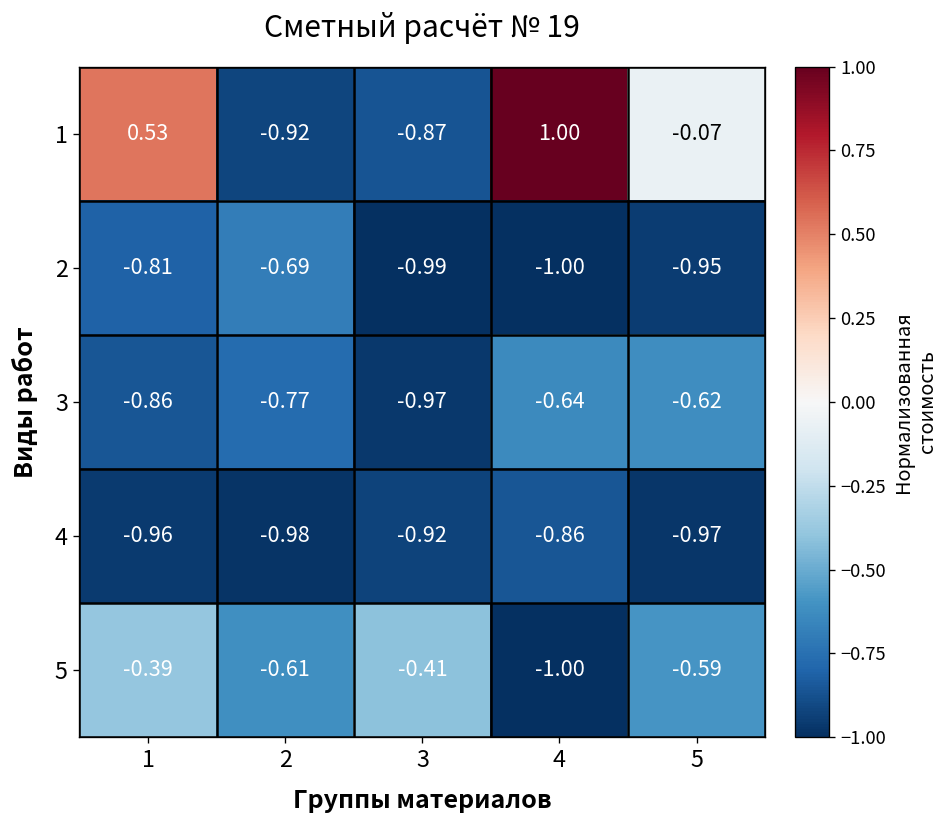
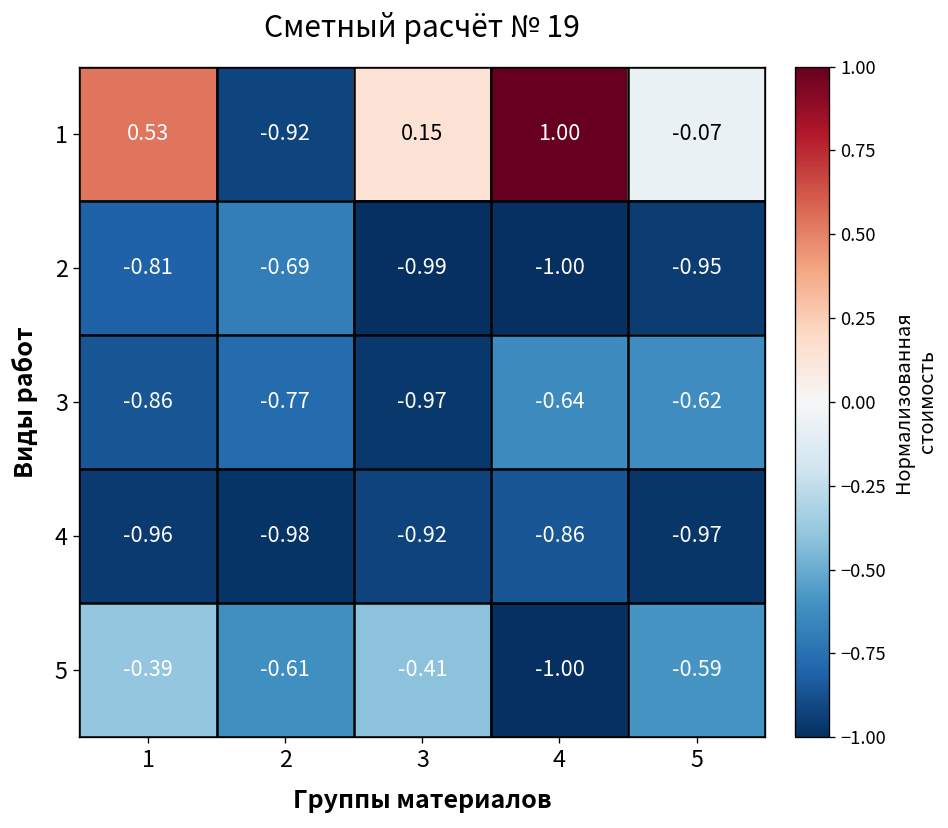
1, 3: -0.87 -> 0.15
